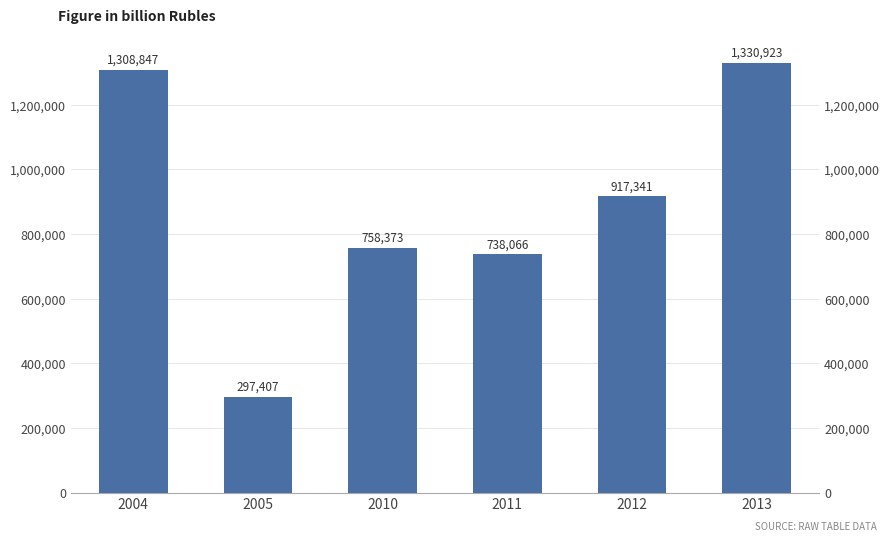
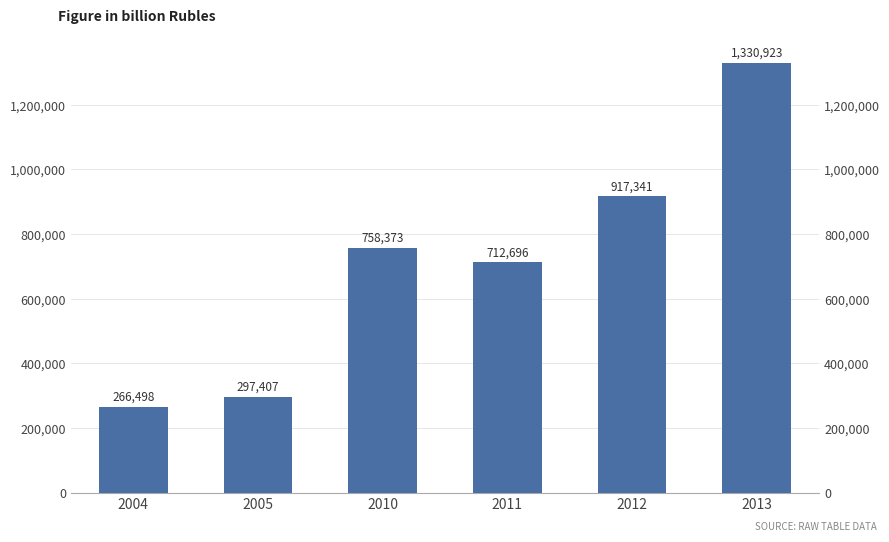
2004: 1,308,847 -> 266,498
2011: 738,066 -> 712,696
